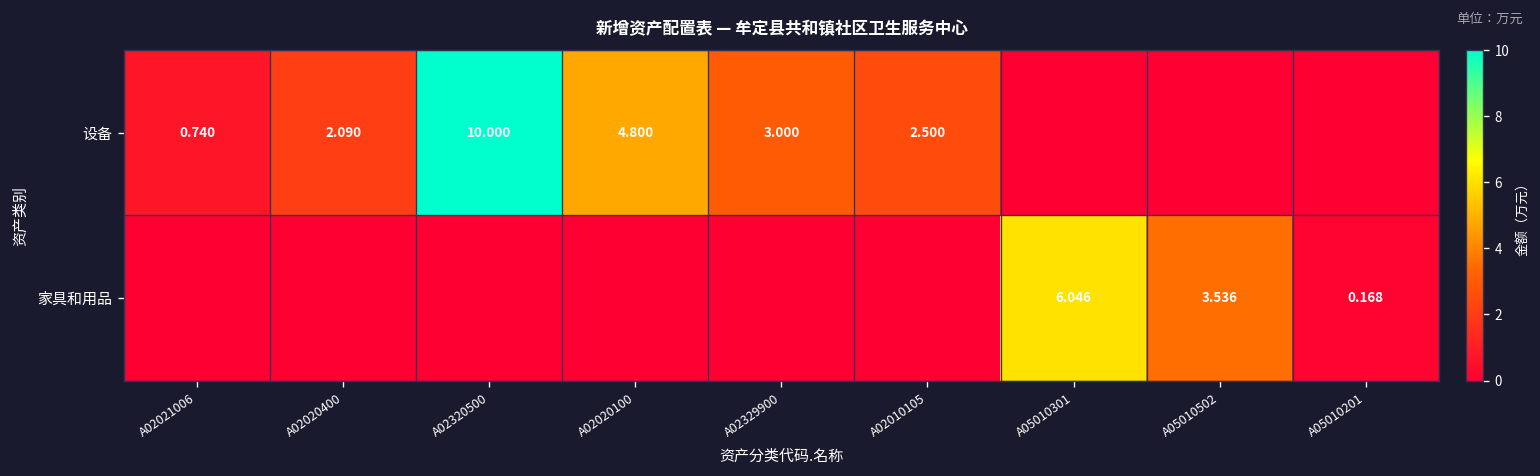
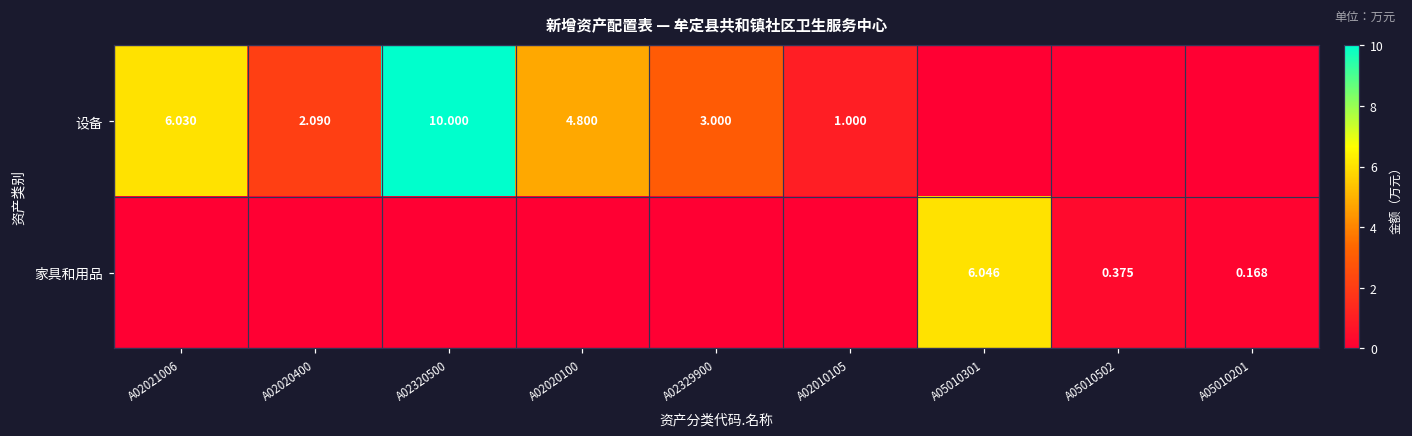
设备, A02021006: 0.740 -> 6.030
设备, A02010105: 2.500 -> 1.000
家具和用品, A05010502: 3.536 -> 0.375
